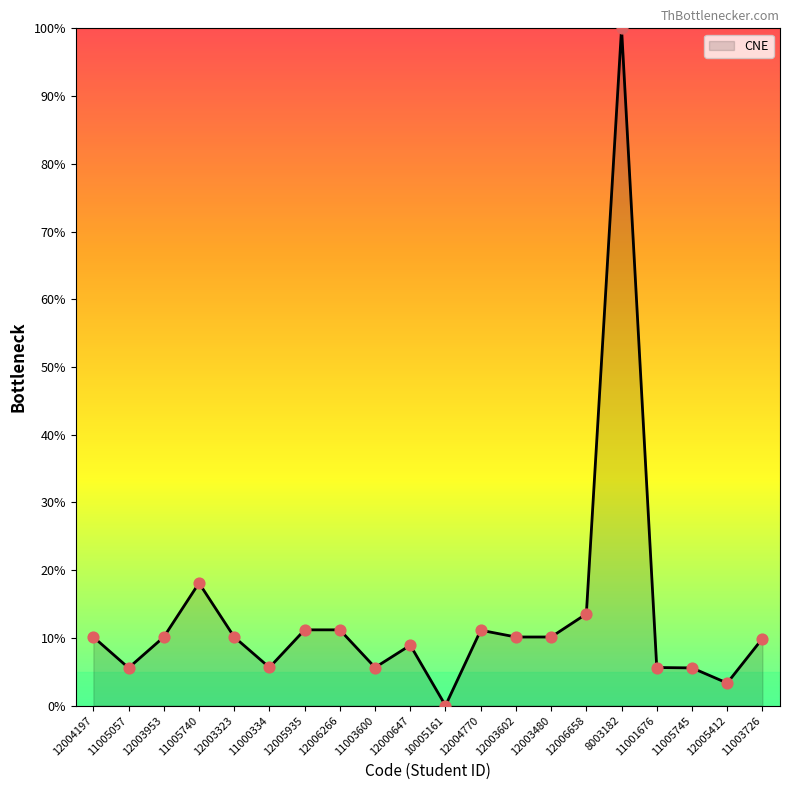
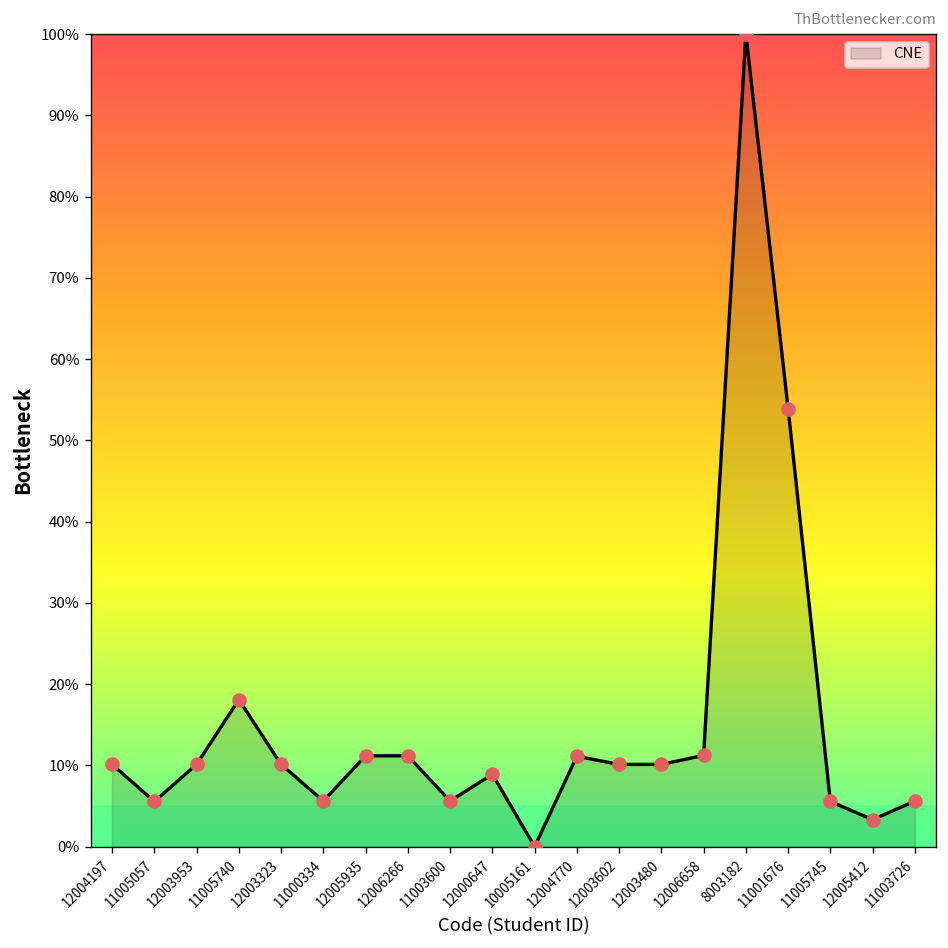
12006658: 14% -> 11%
11001676: 6% -> 54%
11003726: 10% -> 6%
